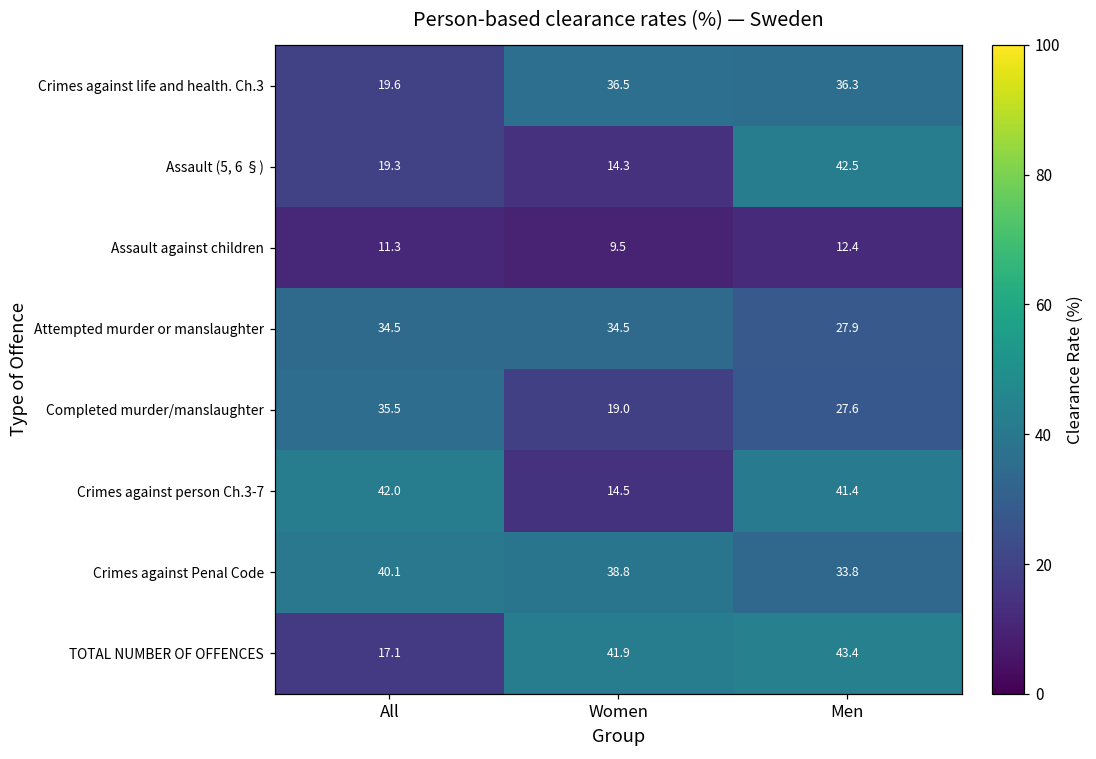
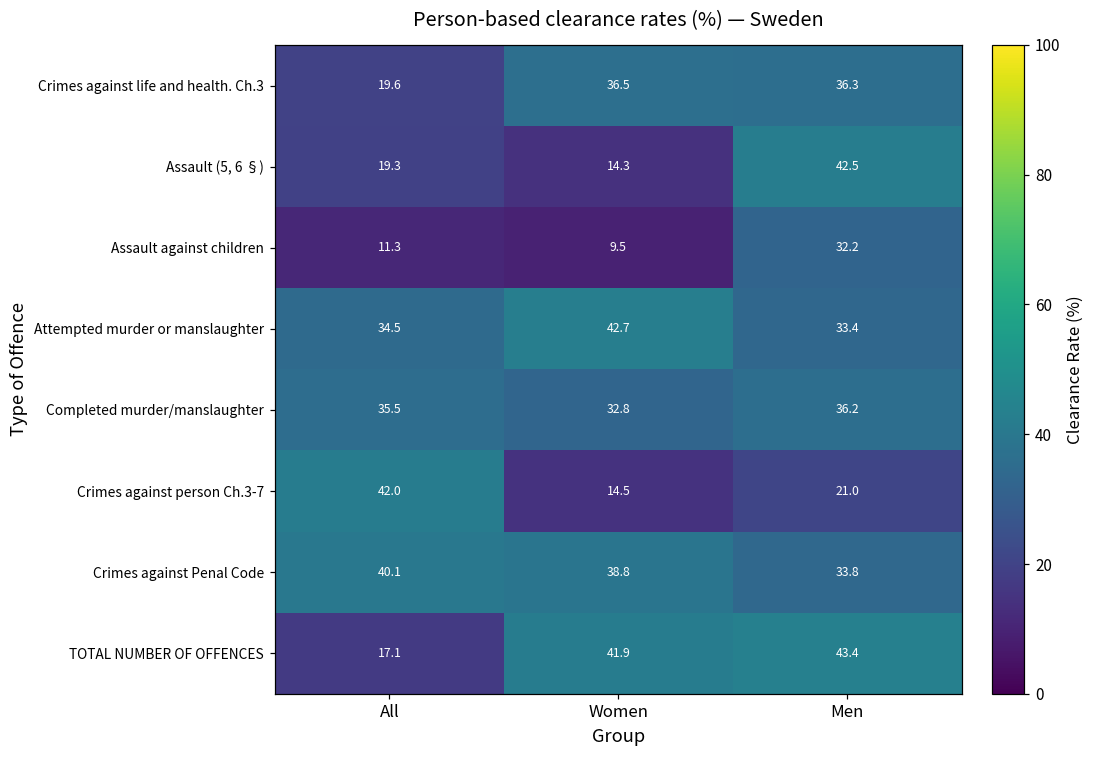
Assault against children, Men: 12.4 -> 32.2
Attempted murder or manslaughter, Women: 34.5 -> 42.7
Attempted murder or manslaughter, Men: 27.9 -> 33.4
Completed murder/manslaughter, Women: 19.0 -> 32.8
Completed murder/manslaughter, Men: 27.6 -> 36.2
Crimes against person Ch.3-7, Men: 41.4 -> 21.0
